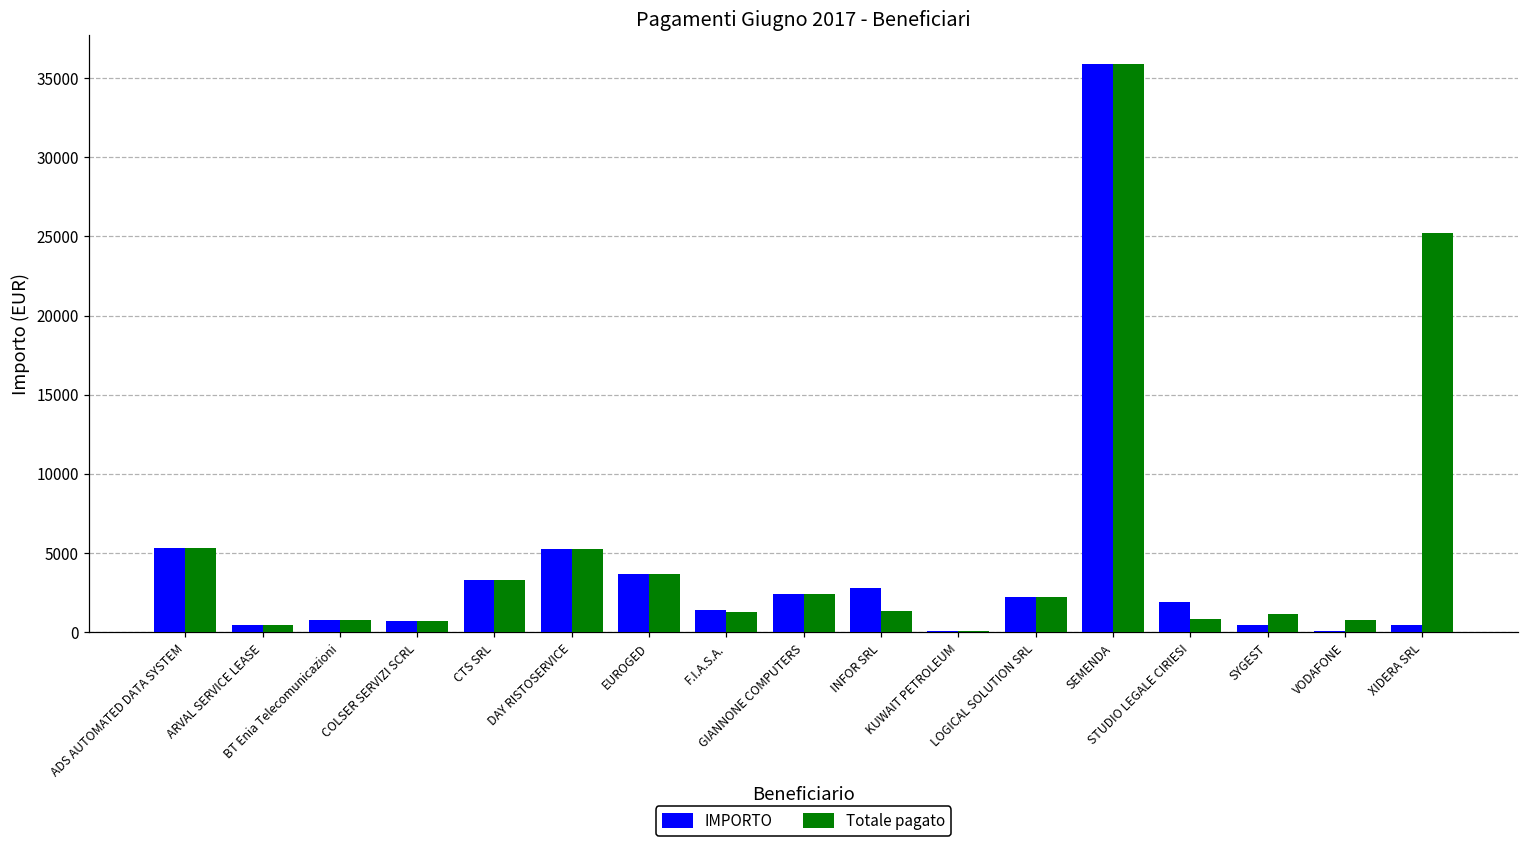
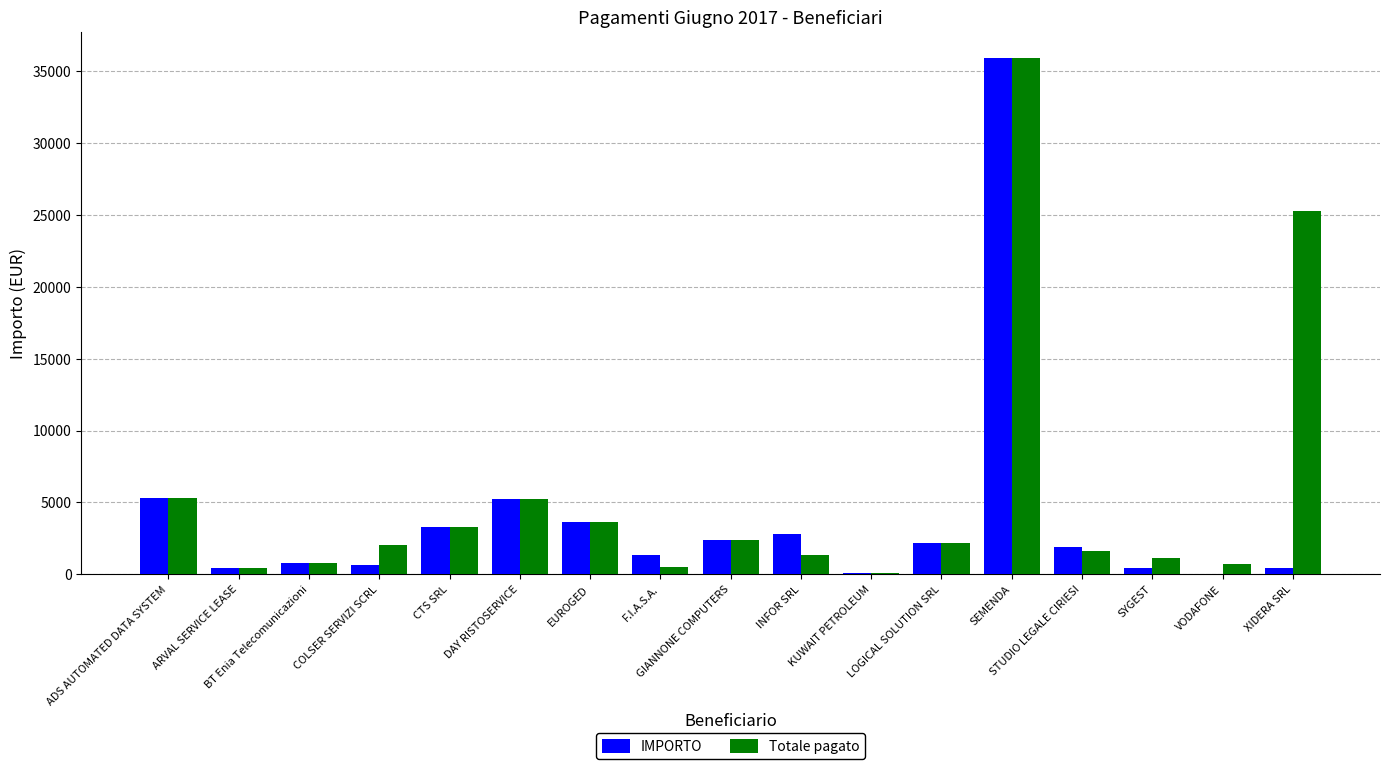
Totale pagato, COLSER SERVIZI SCRL: 700 -> 2000
Totale pagato, F.I.A.S.A.: 1300 -> 500
Totale pagato, STUDIO LEGALE CIRIESI: 800 -> 1600
